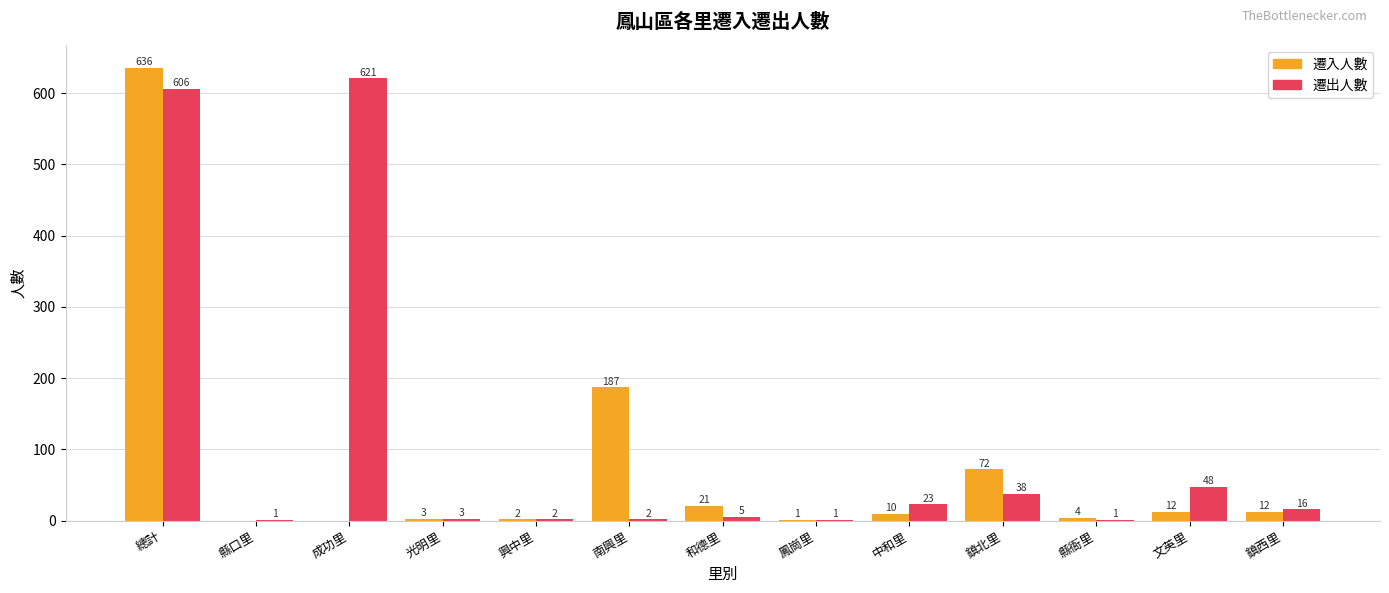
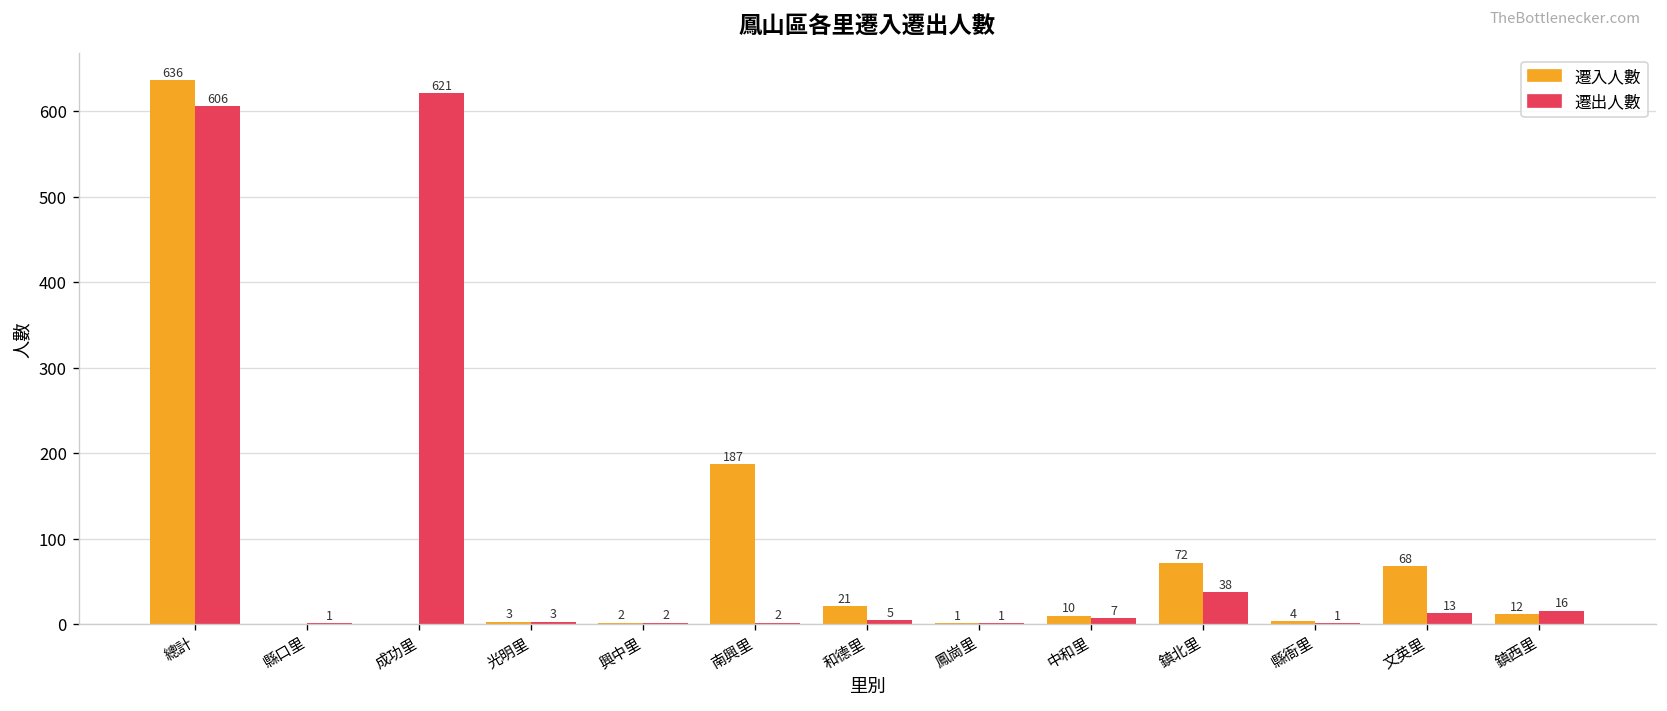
遷出人數, 中和里: 23 -> 7
遷入人數, 文英里: 12 -> 68
遷出人數, 文英里: 48 -> 13
